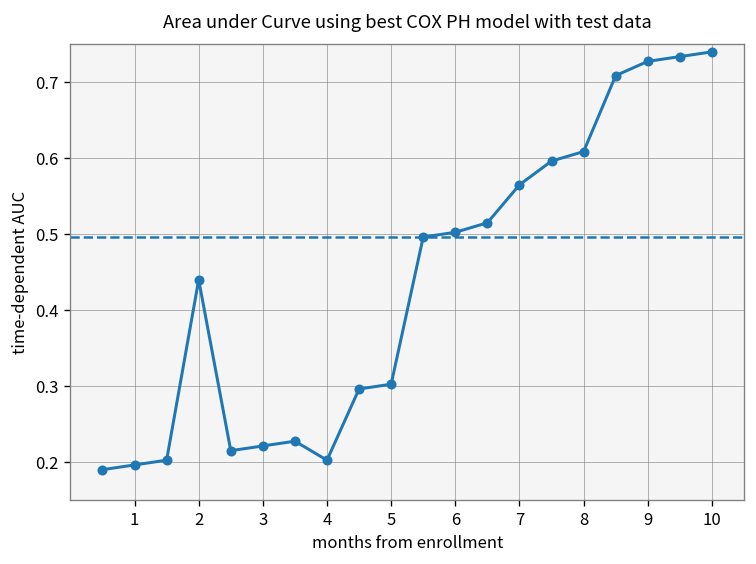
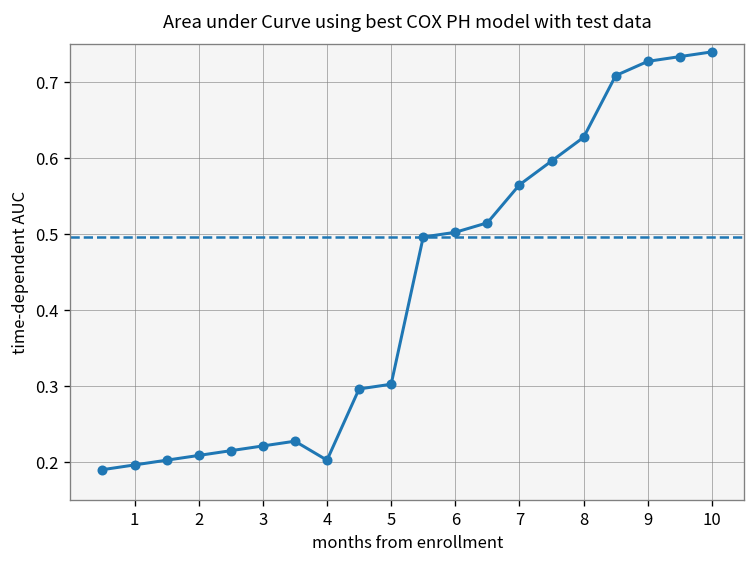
2: 0.44 -> 0.21
8: 0.61 -> 0.63
